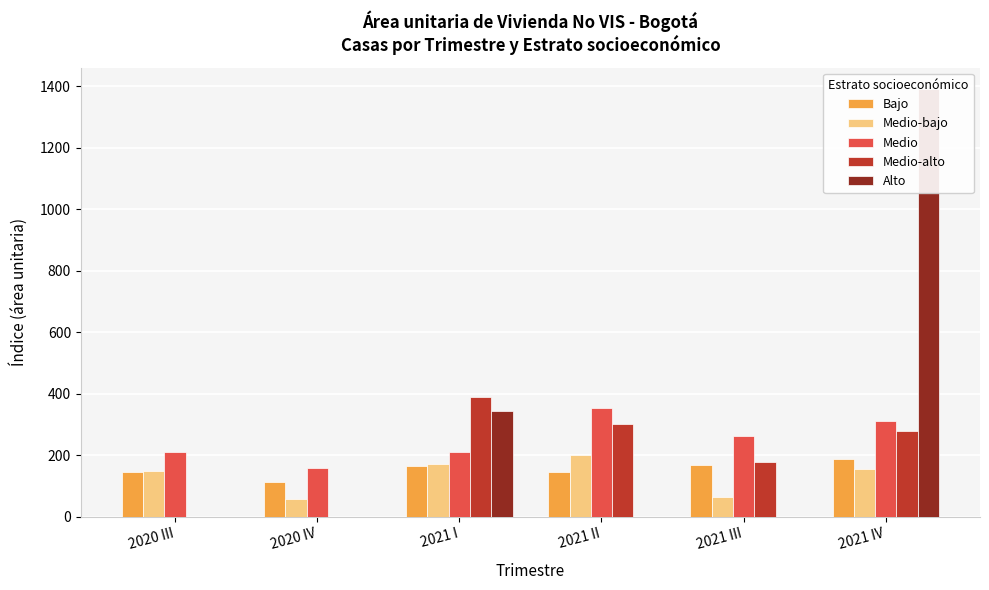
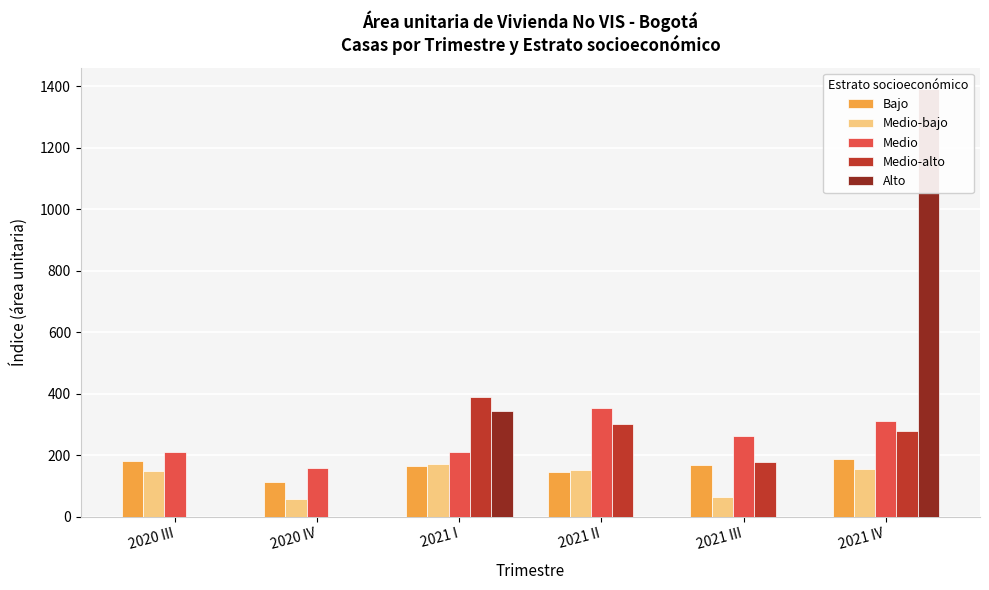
Bajo, 2020 III: 140 -> 180
Medio-bajo, 2021 II: 200 -> 150
